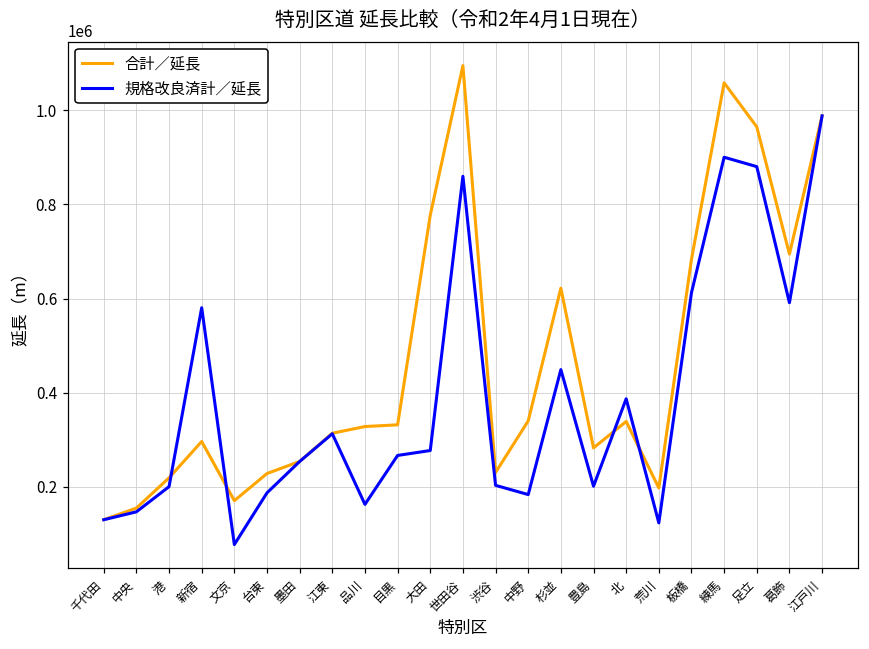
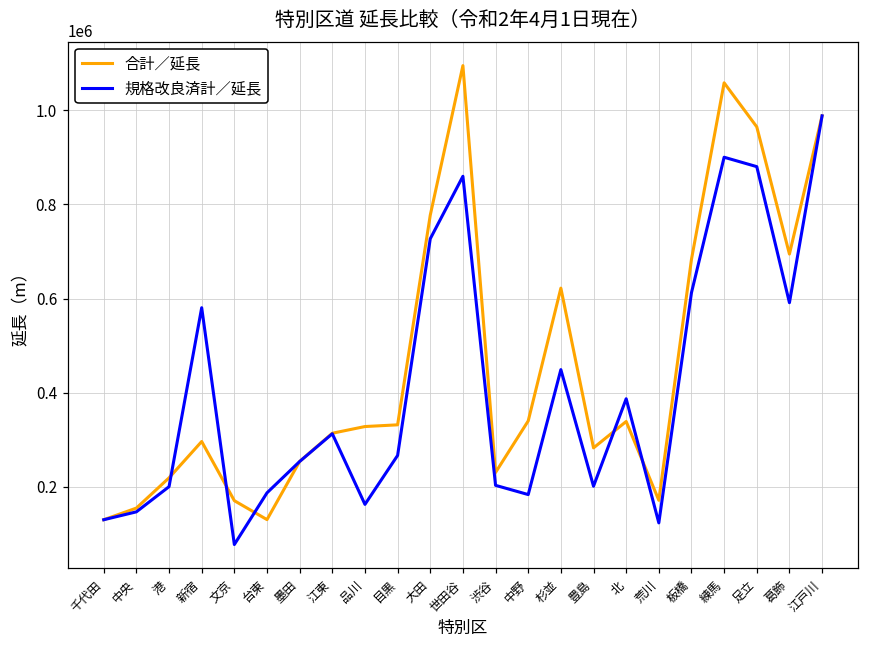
合計／延長, 台東: 230000 -> 130000
規格改良済計／延長, 大田: 280000 -> 730000
合計／延長, 荒川: 200000 -> 170000
